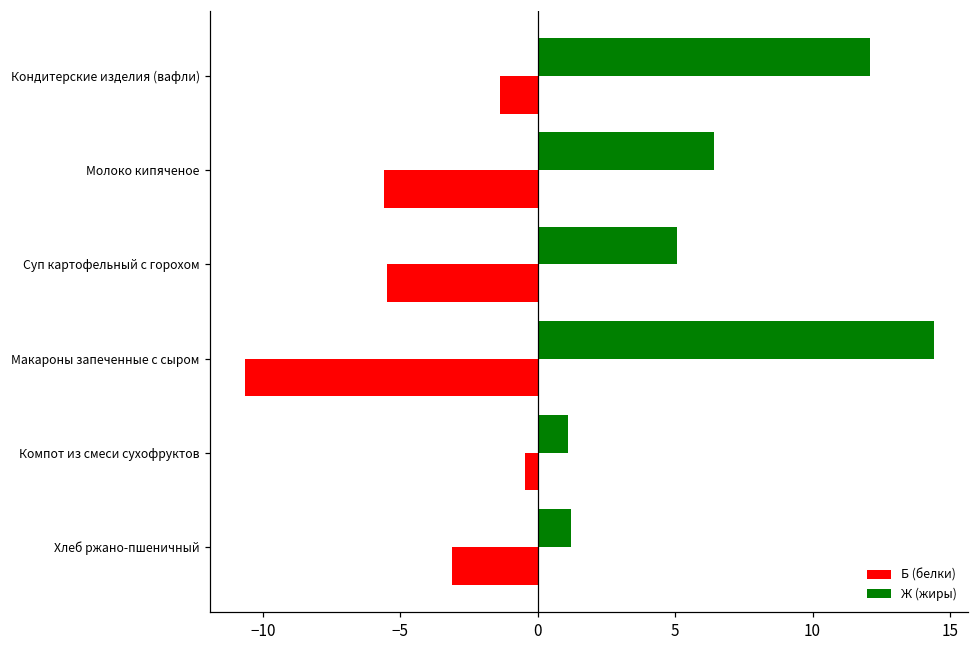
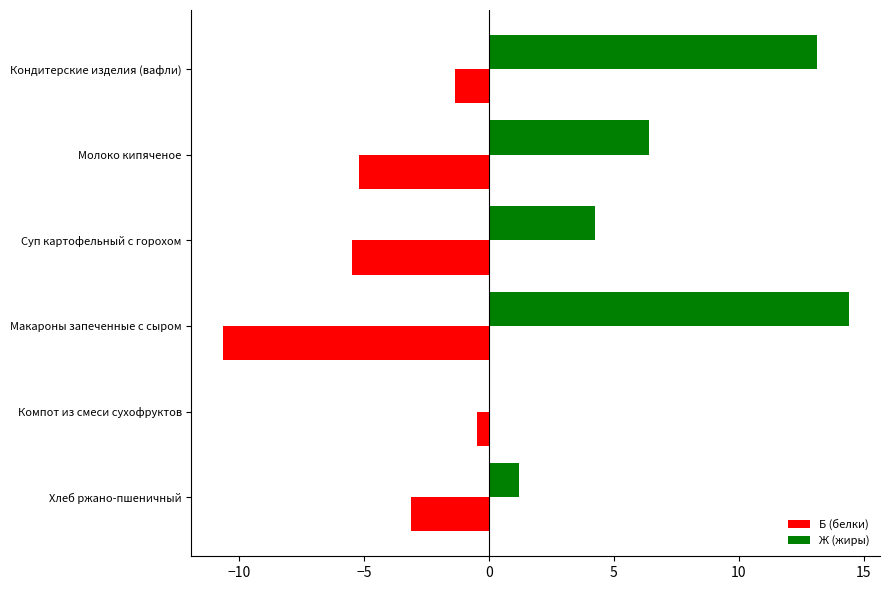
Ж (жиры), Кондитерские изделия (вафли): 12.1 -> 13.2
Б (белки), Молоко кипяченое: -5.6 -> -5.2
Ж (жиры), Суп картофельный с горохом: 5.1 -> 4.3
Ж (жиры), Компот из смеси сухофруктов: 1.1 -> 0.0
